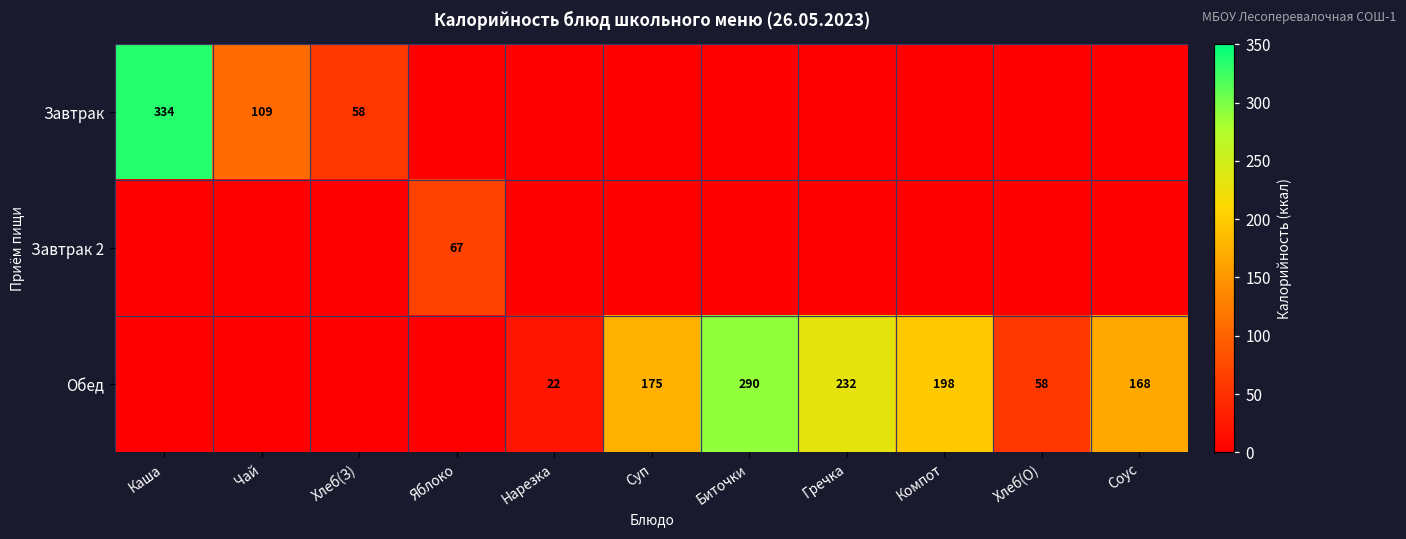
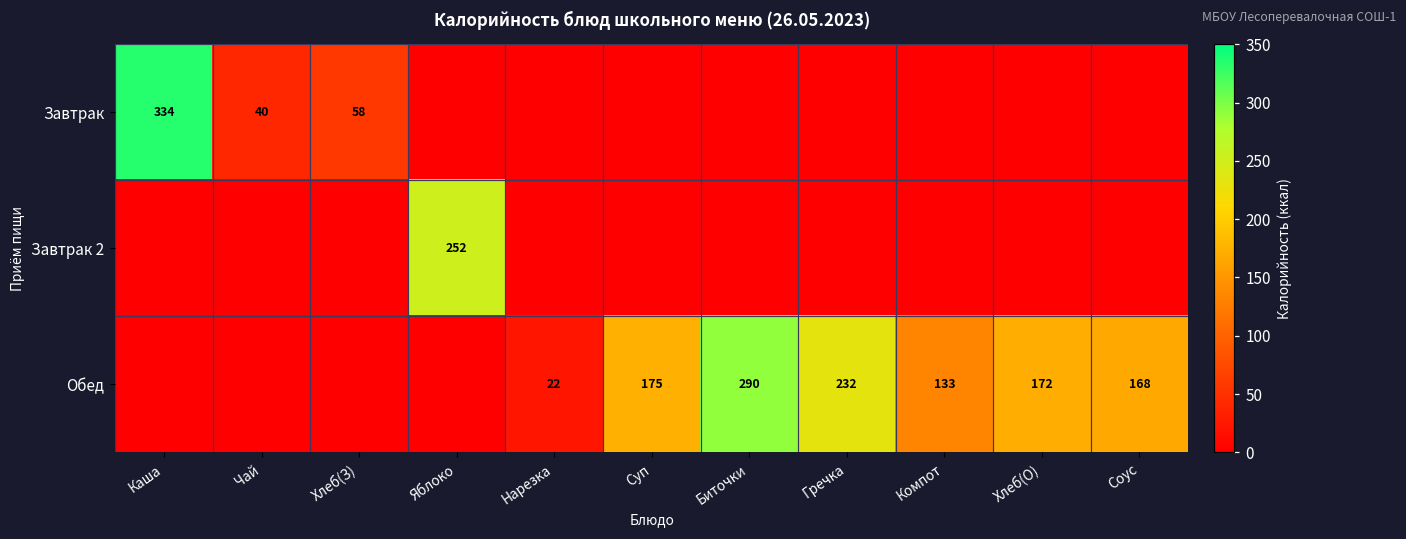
Завтрак, Чай: 109 -> 40
Завтрак 2, Яблоко: 67 -> 252
Обед, Компот: 198 -> 133
Обед, Хлеб(О): 58 -> 172
